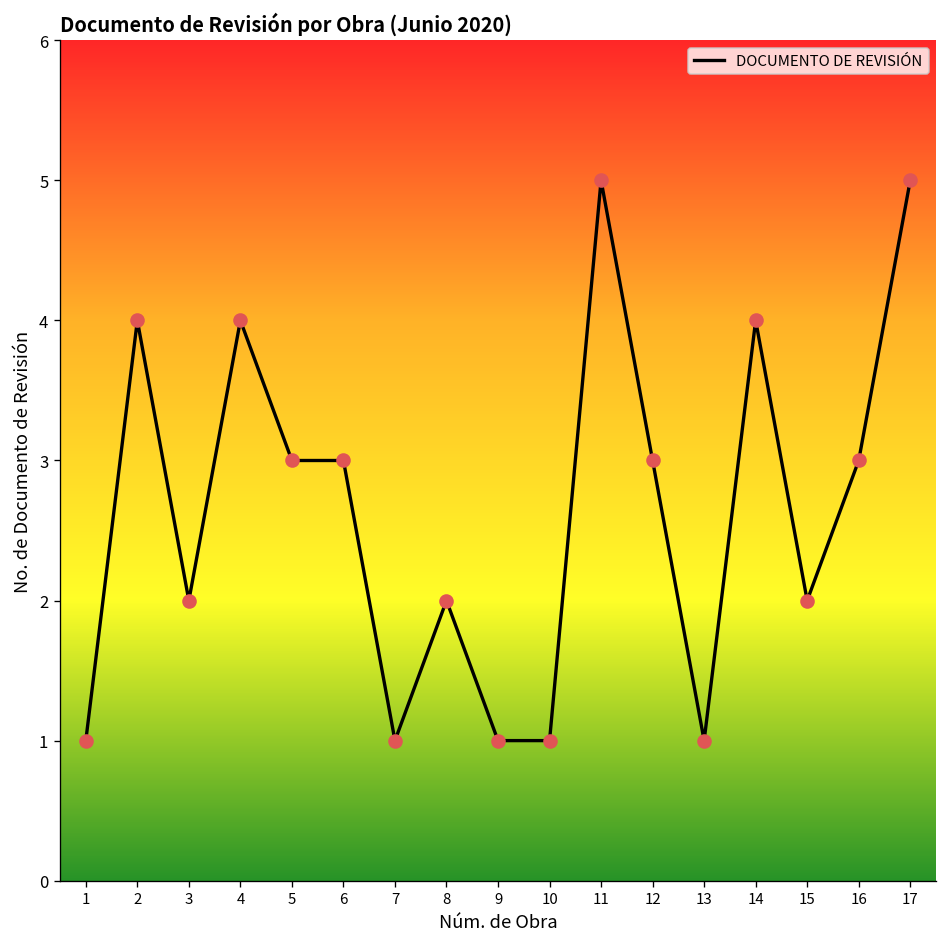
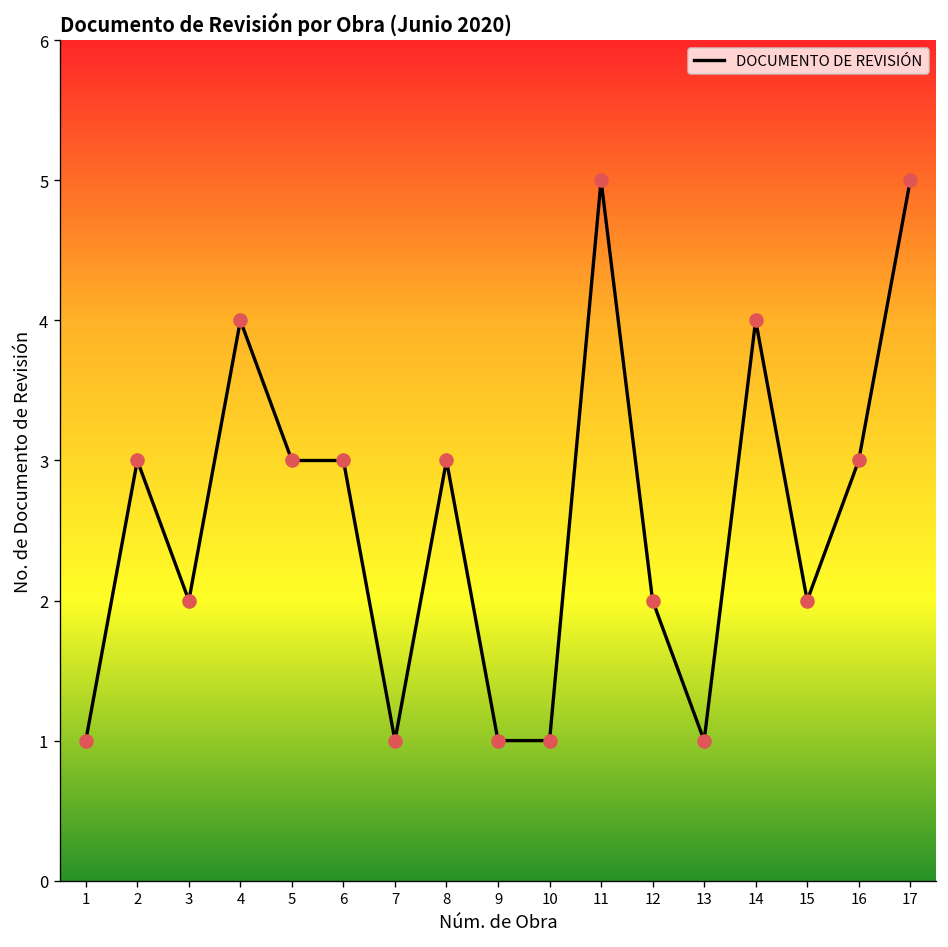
2: 4 -> 3
8: 2 -> 3
12: 3 -> 2
